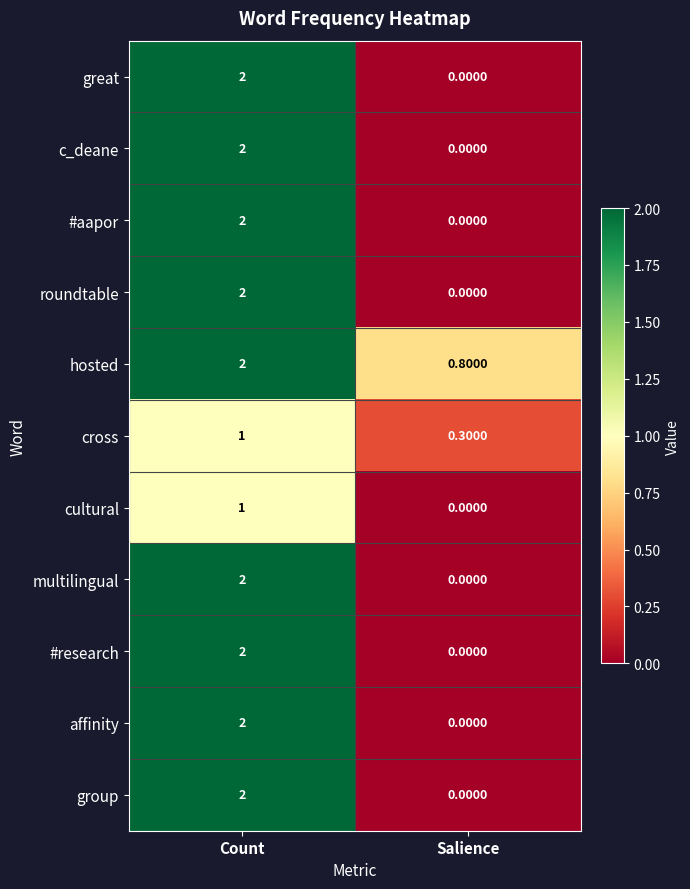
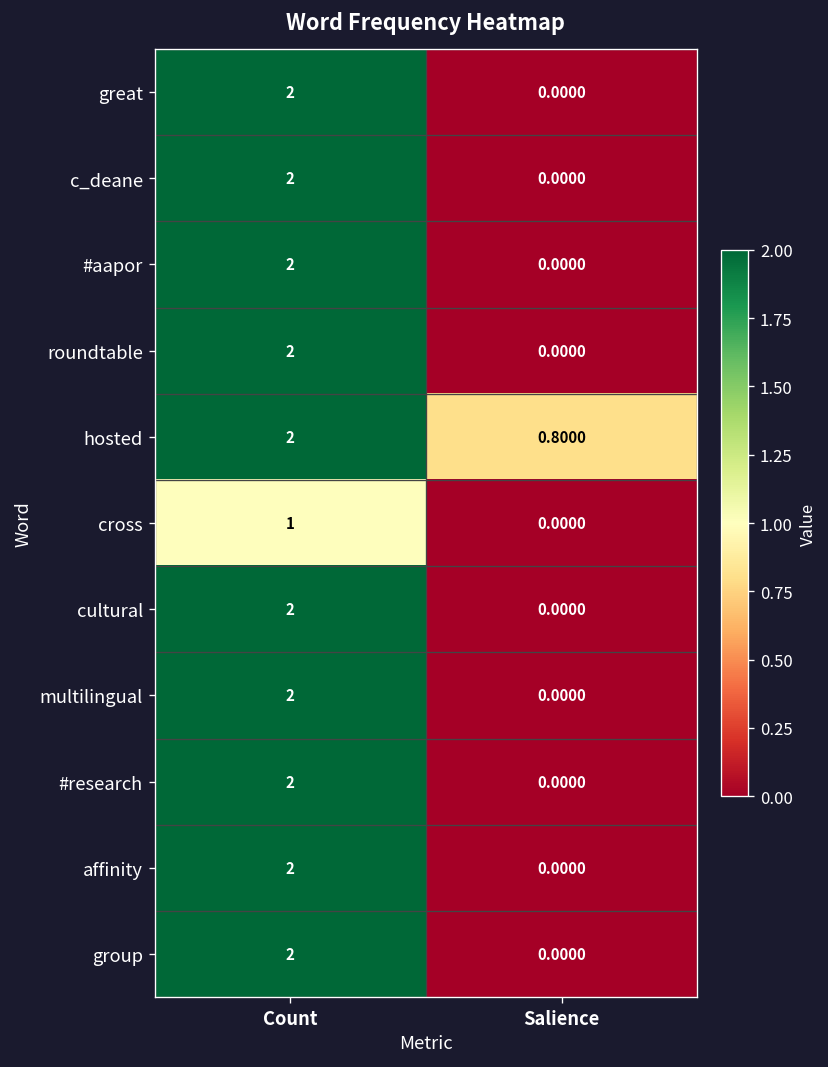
cross, Salience: 0.3000 -> 0.0000
cultural, Count: 1 -> 2
